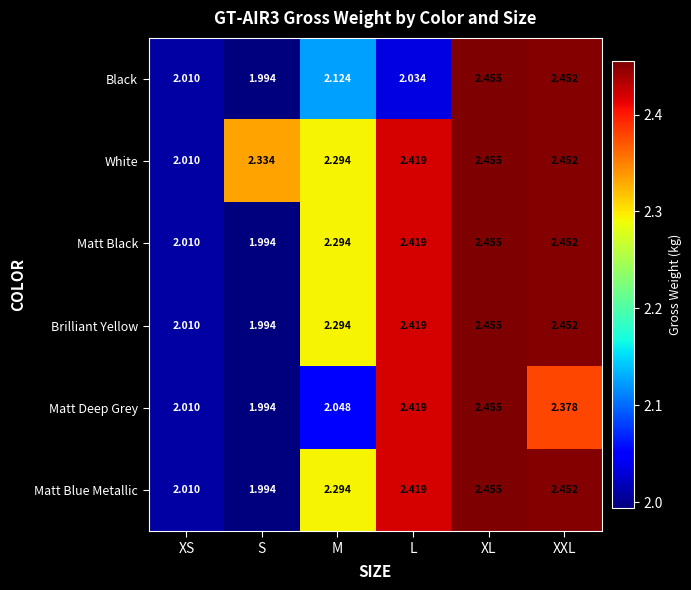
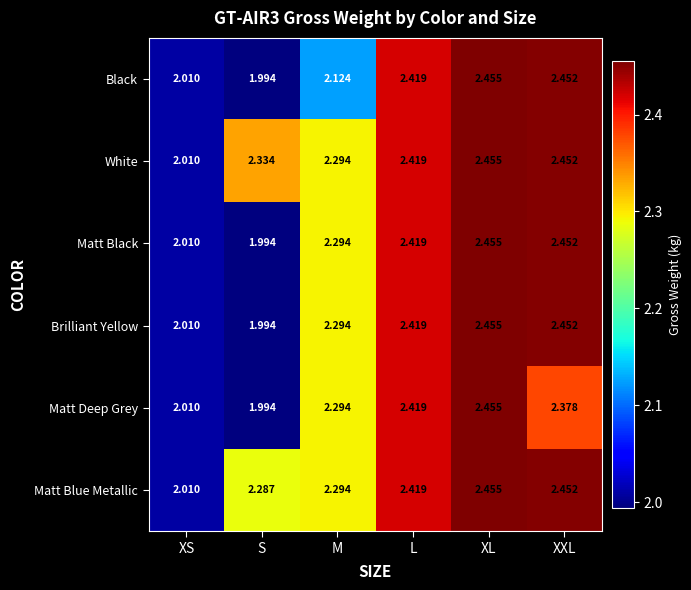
Black, L: 2.034 -> 2.419
Matt Deep Grey, M: 2.048 -> 2.294
Matt Blue Metallic, S: 1.994 -> 2.287
